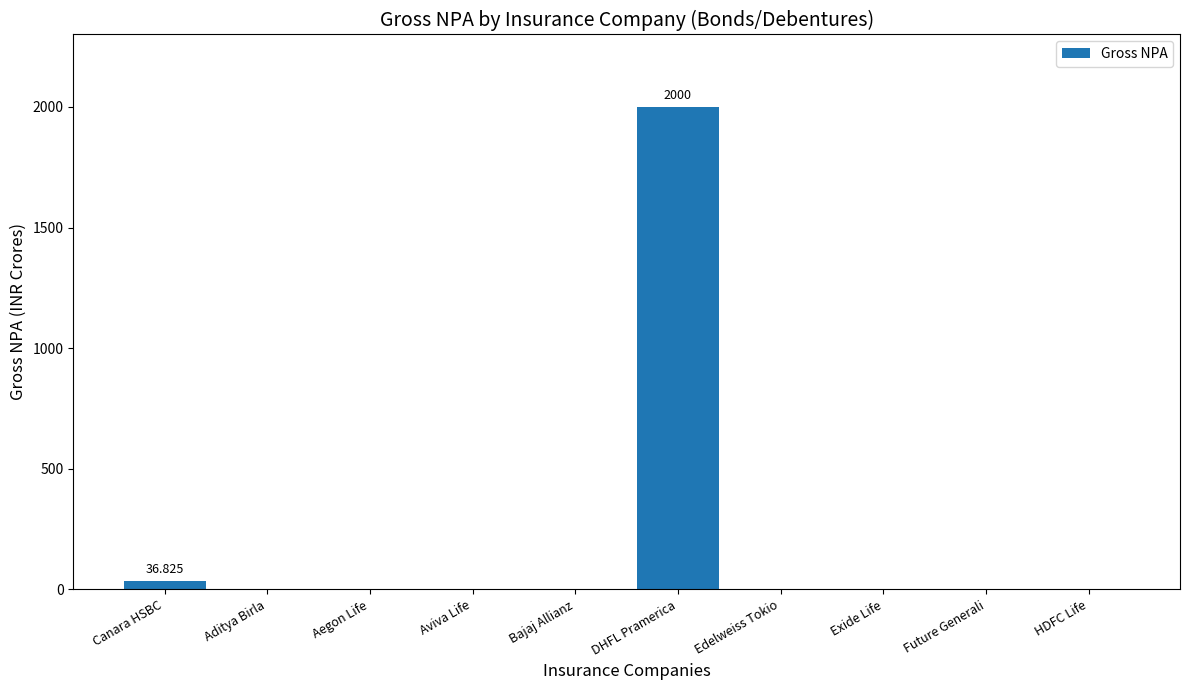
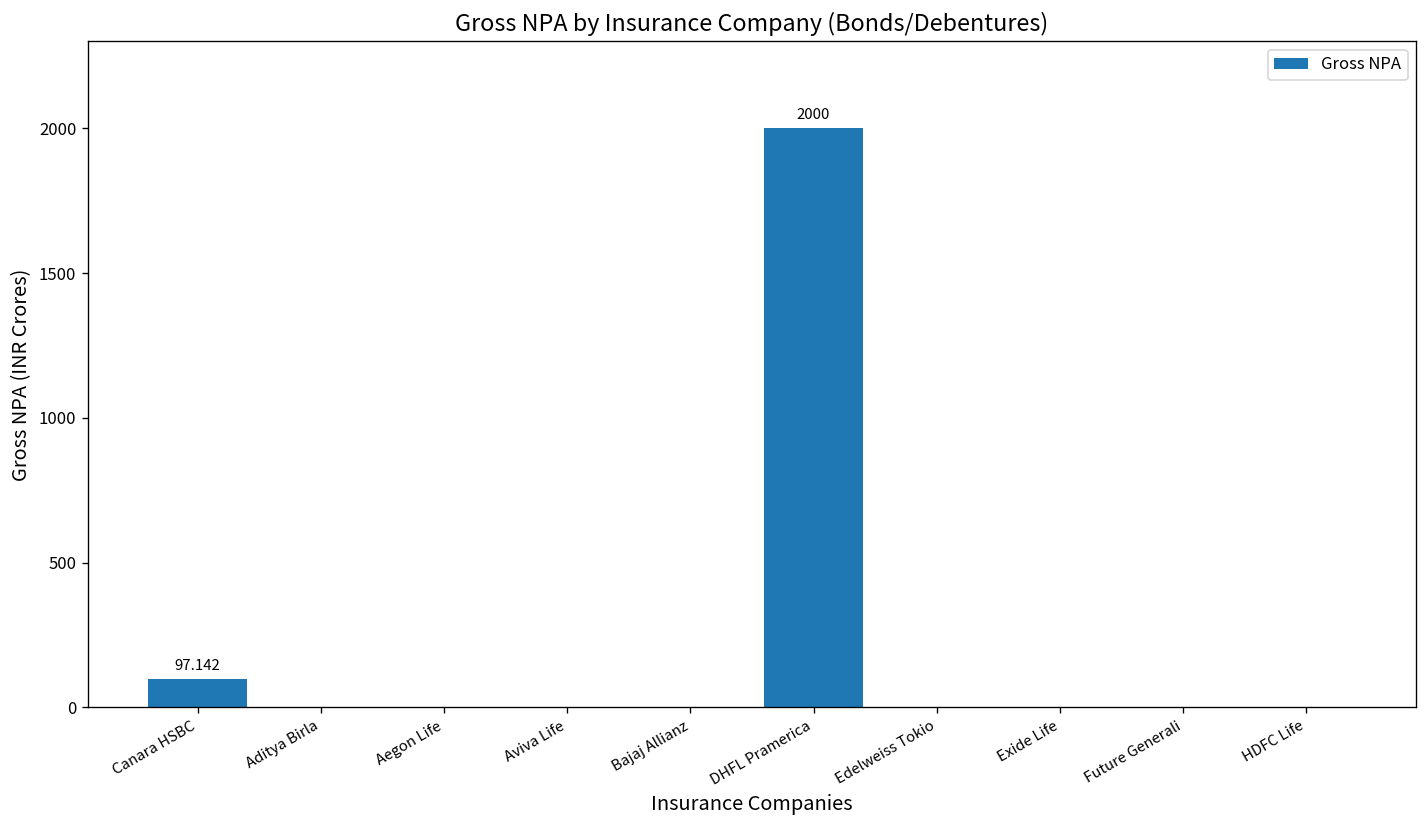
Canara HSBC: 36.825 -> 97.142
